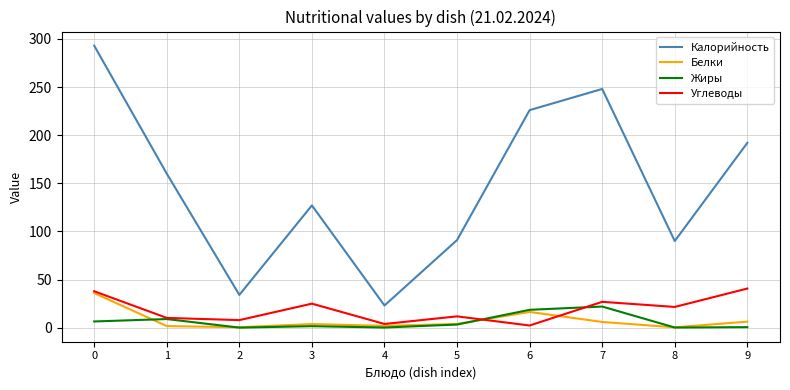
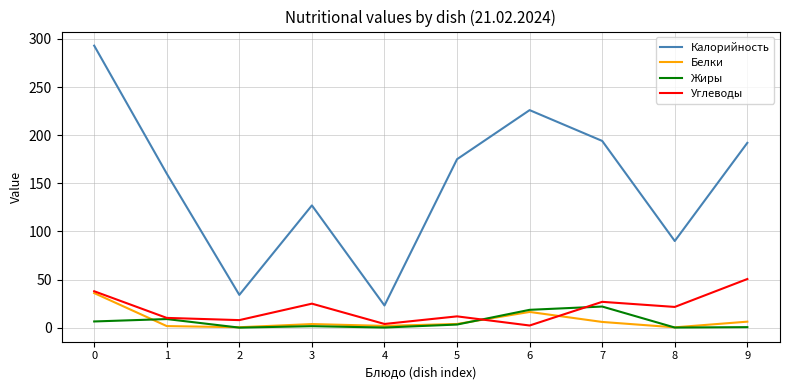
Калорийность, 5: 90 -> 180
Калорийность, 7: 250 -> 190
Углеводы, 9: 40 -> 50
